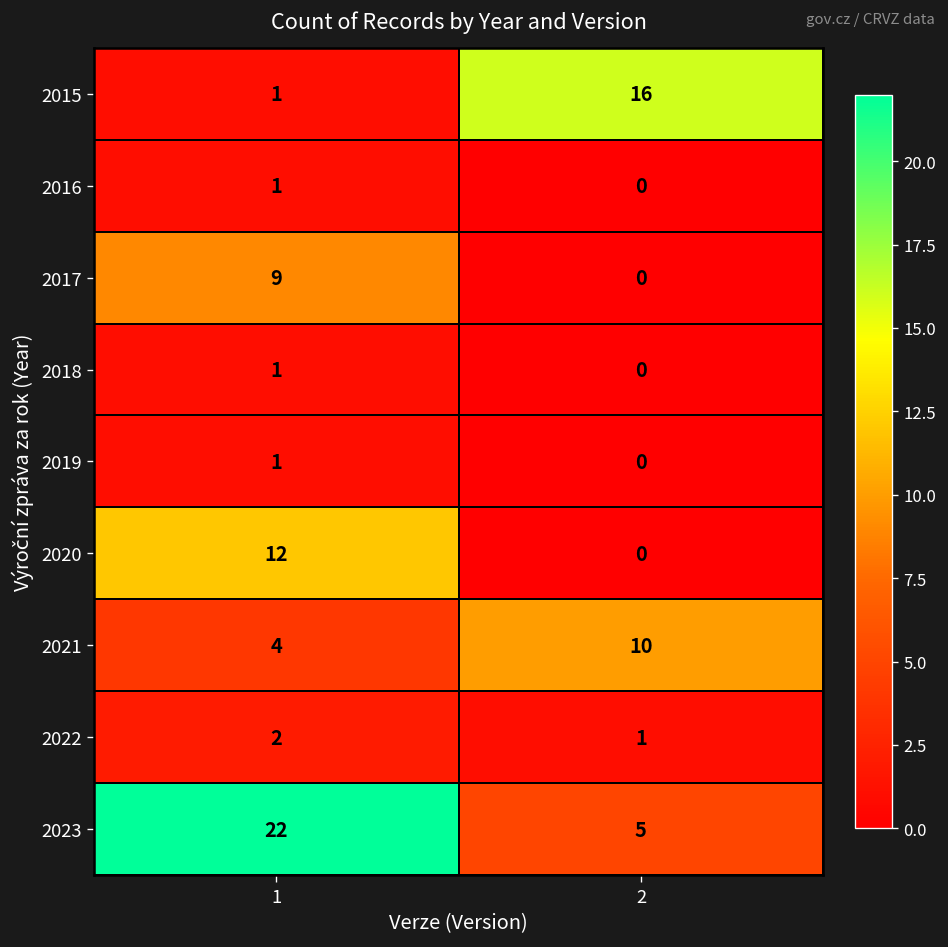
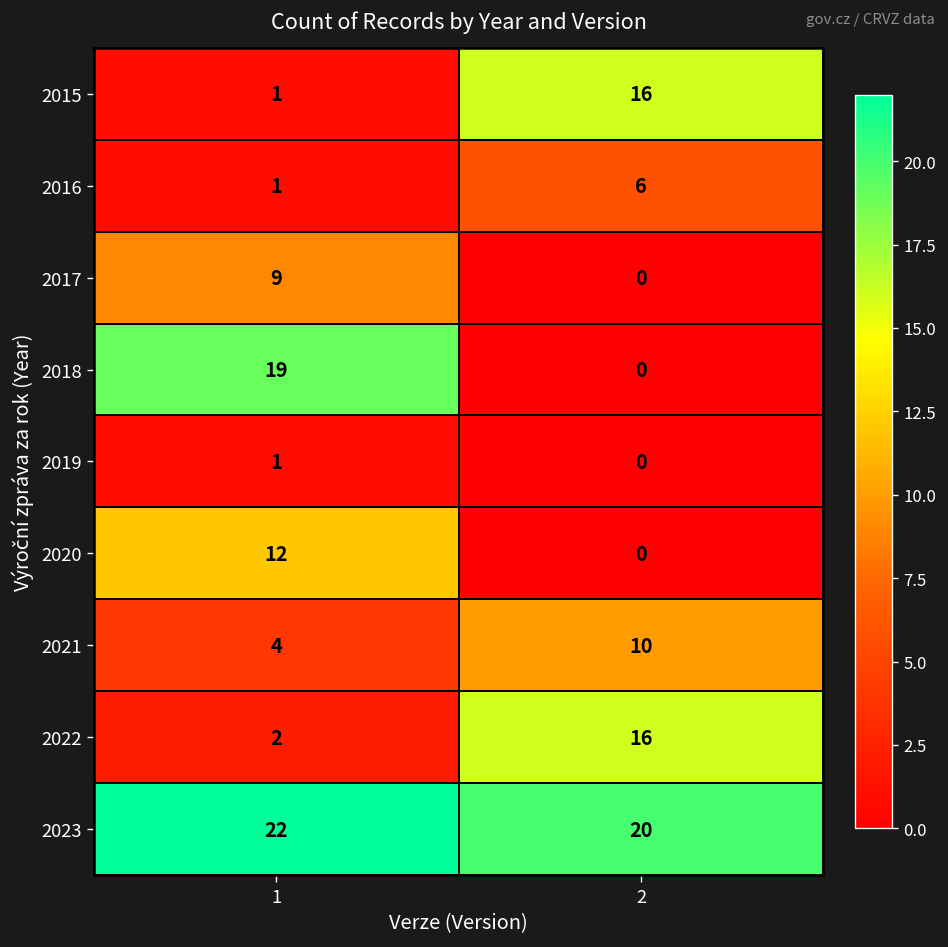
2016, 2: 0 -> 6
2018, 1: 1 -> 19
2022, 2: 1 -> 16
2023, 2: 5 -> 20
